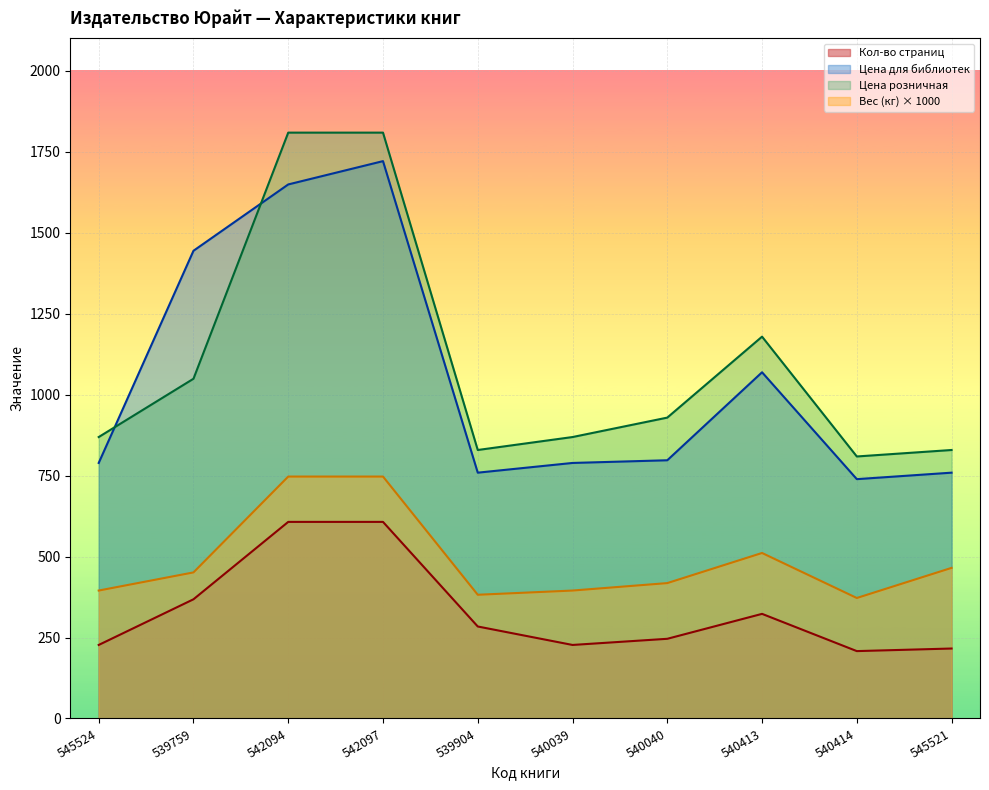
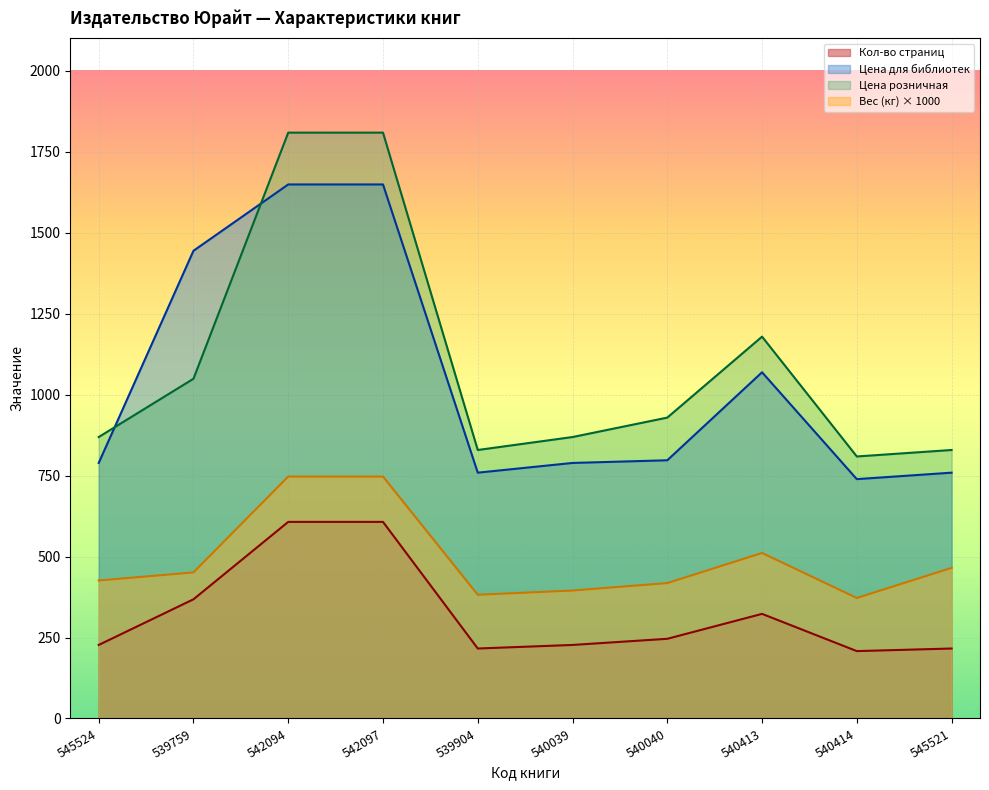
Вес (кг) × 1000, 545524: 400 -> 430
Цена для библиотек, 542097: 1720 -> 1650
Кол-во страниц, 539904: 280 -> 220
